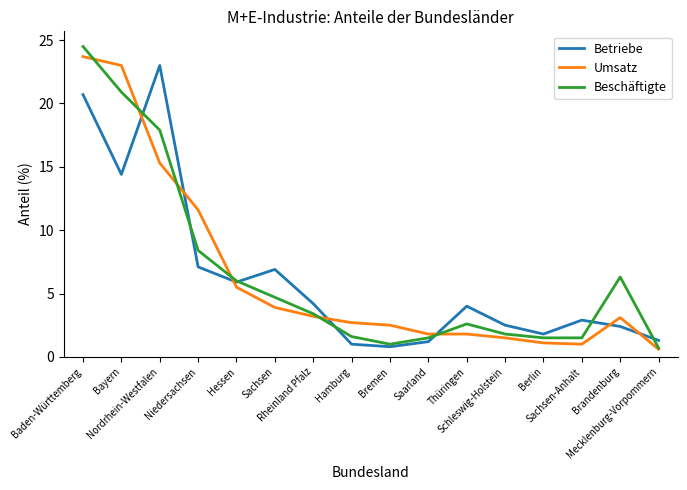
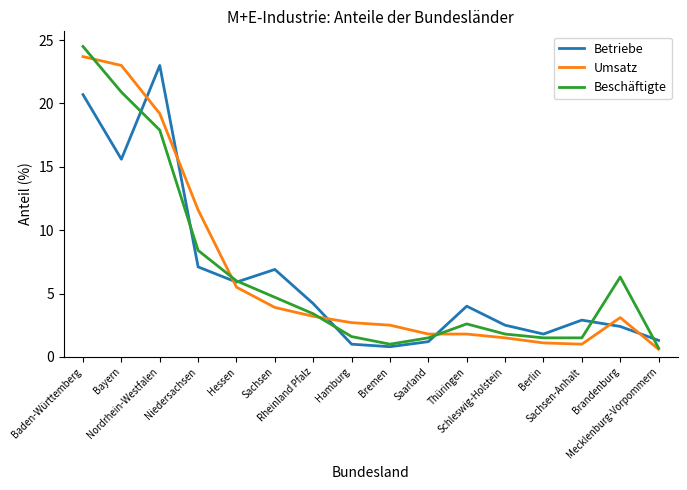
Betriebe, Bayern: 14.4 -> 15.6
Umsatz, Nordrhein-Westfalen: 15.3 -> 19.2
